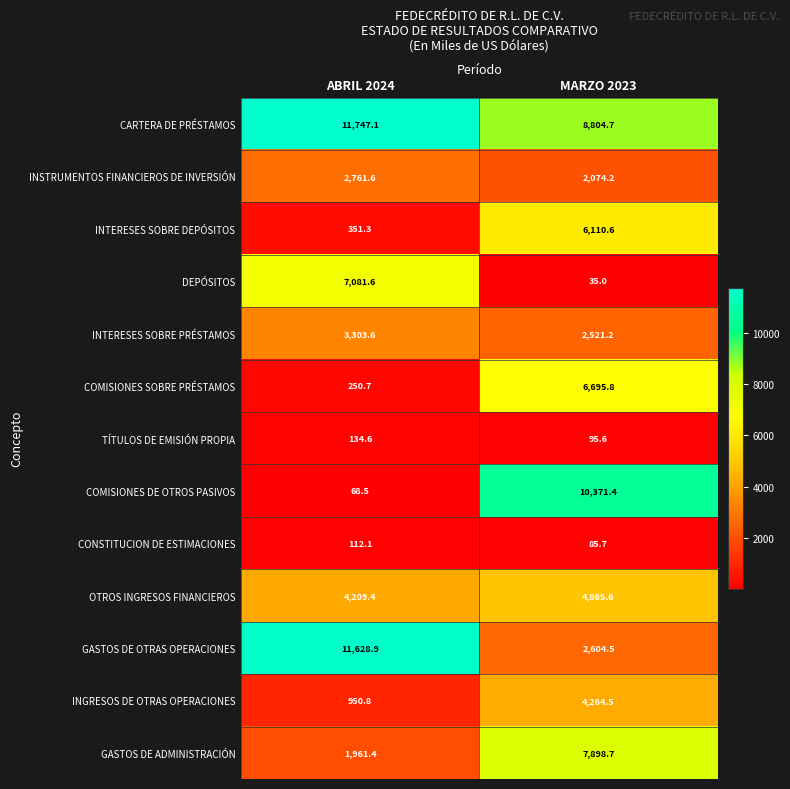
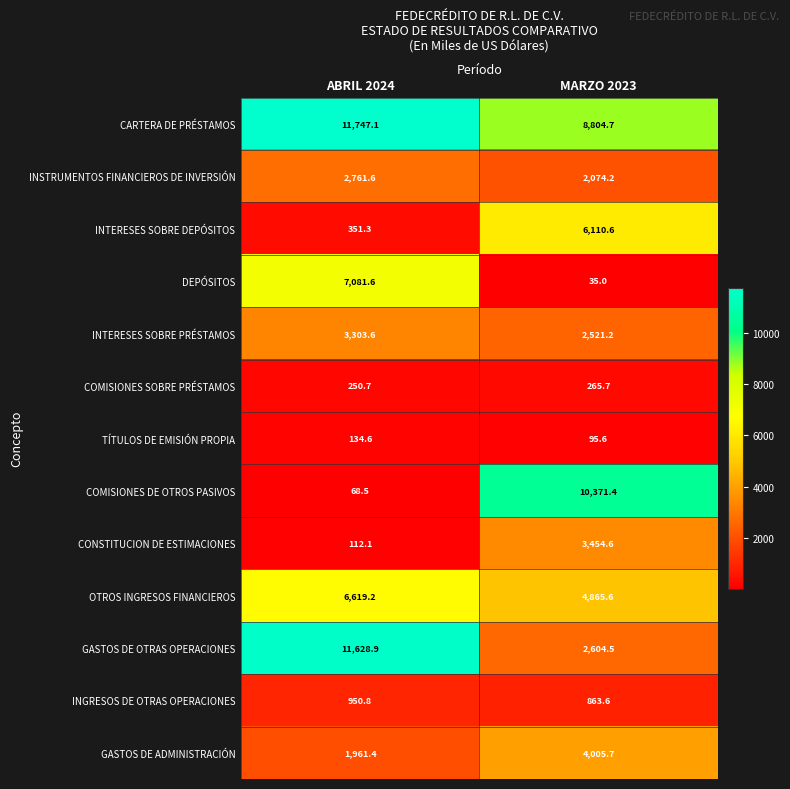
COMISIONES SOBRE PRÉSTAMOS, MARZO 2023: 6,695.8 -> 265.7
CONSTITUCION DE ESTIMACIONES, MARZO 2023: 85.7 -> 3,454.6
OTROS INGRESOS FINANCIEROS, ABRIL 2024: 4,209.4 -> 6,619.2
INGRESOS DE OTRAS OPERACIONES, MARZO 2023: 4,264.5 -> 863.6
GASTOS DE ADMINISTRACIÓN, MARZO 2023: 7,898.7 -> 4,005.7
